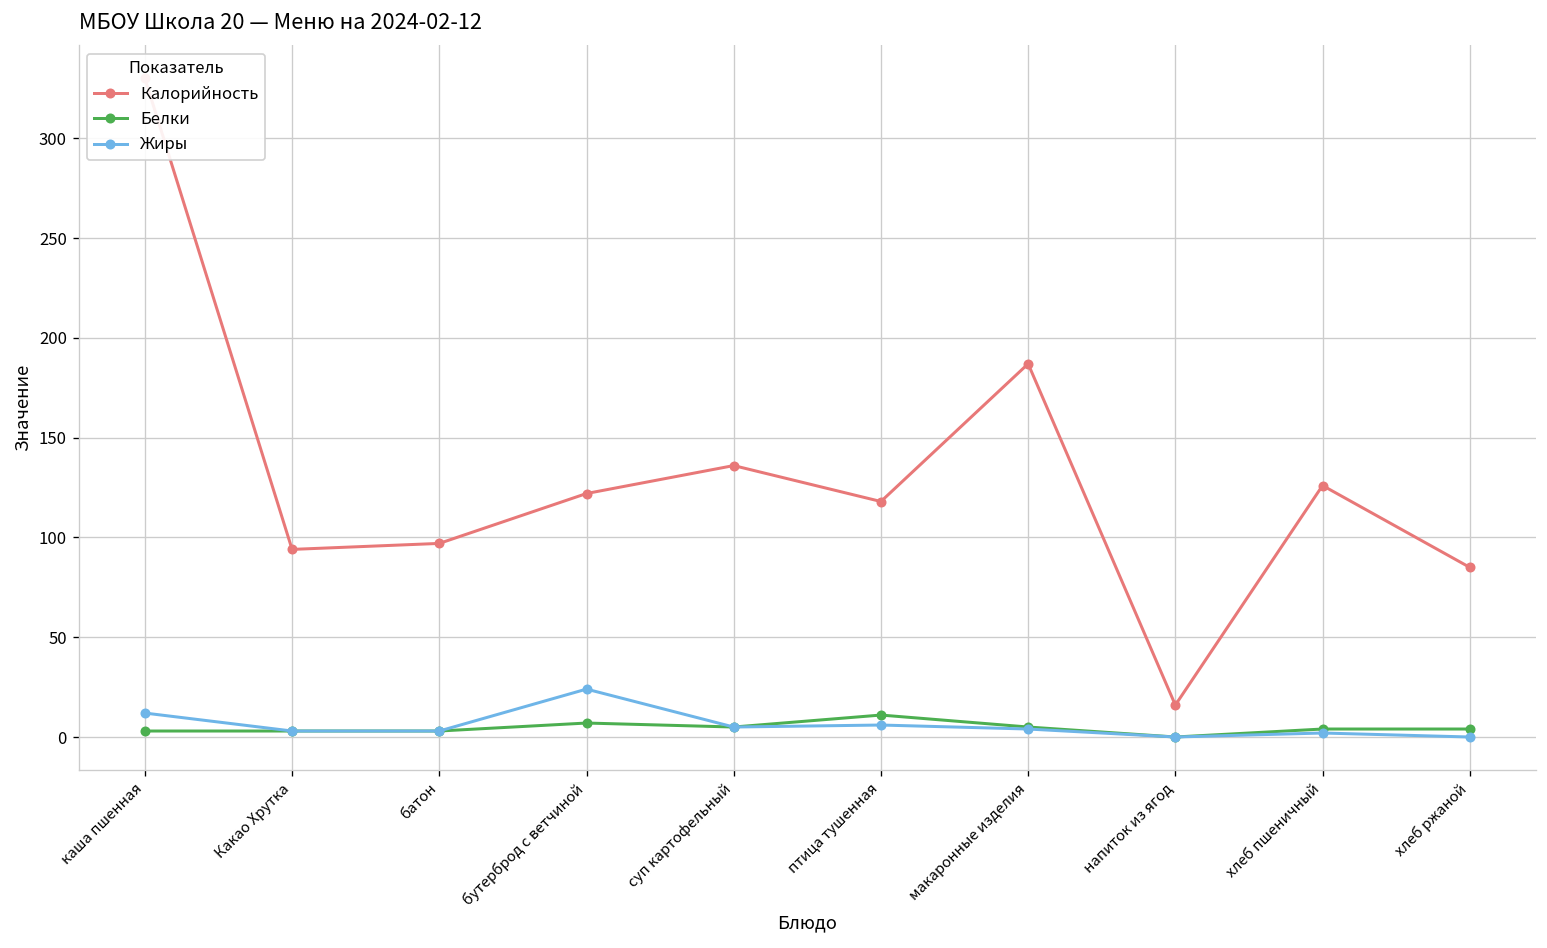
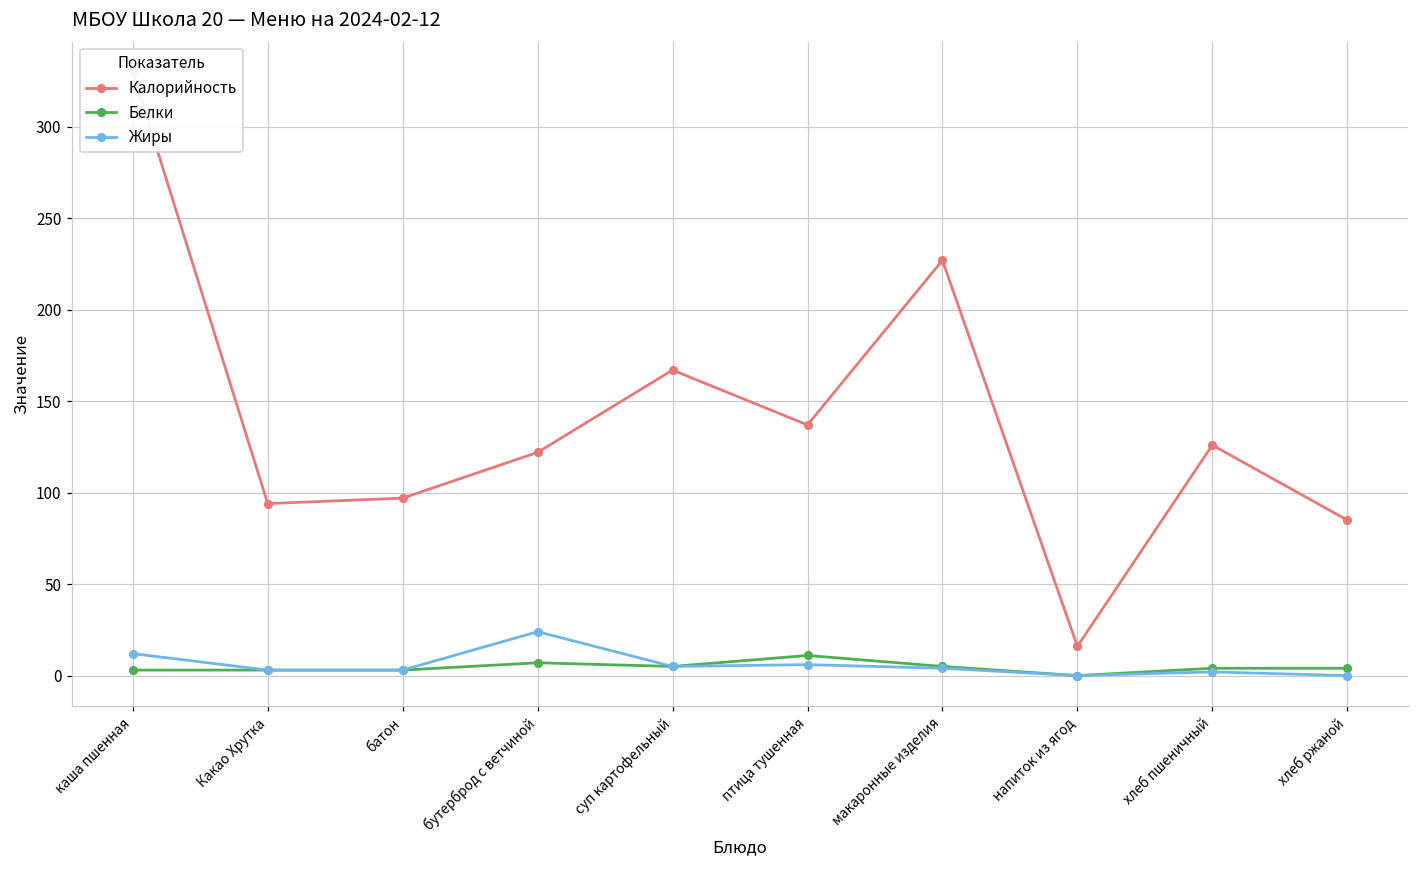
Калорийность, суп картофельный: 136 -> 167
Калорийность, птица тушенная: 118 -> 137
Калорийность, макаронные изделия: 187 -> 227
